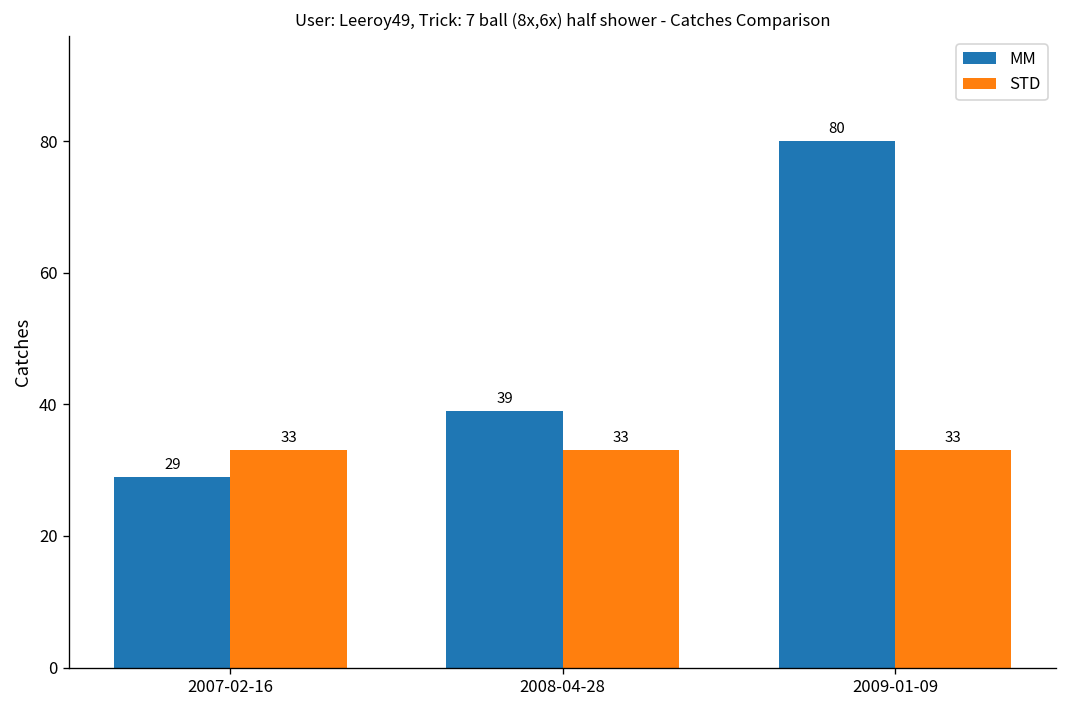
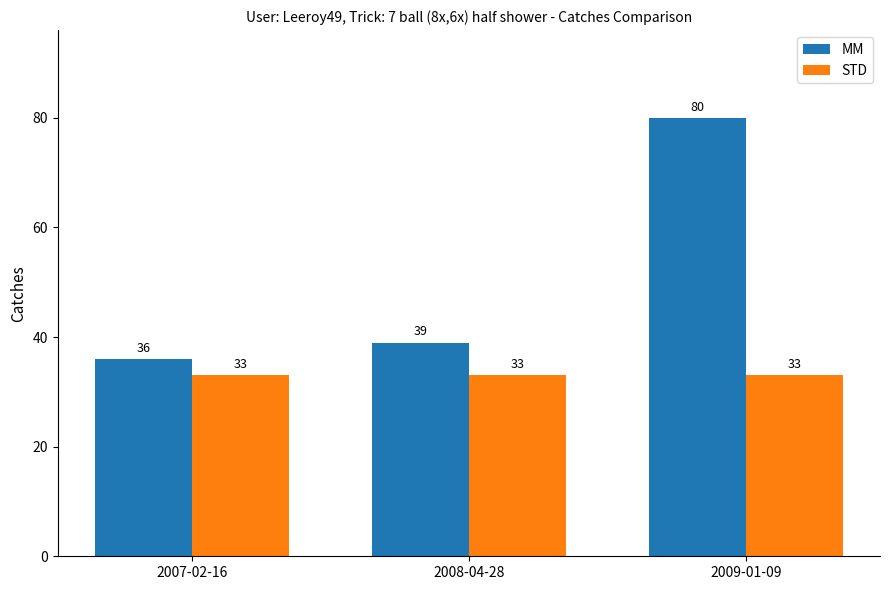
MM, 2007-02-16: 29 -> 36
